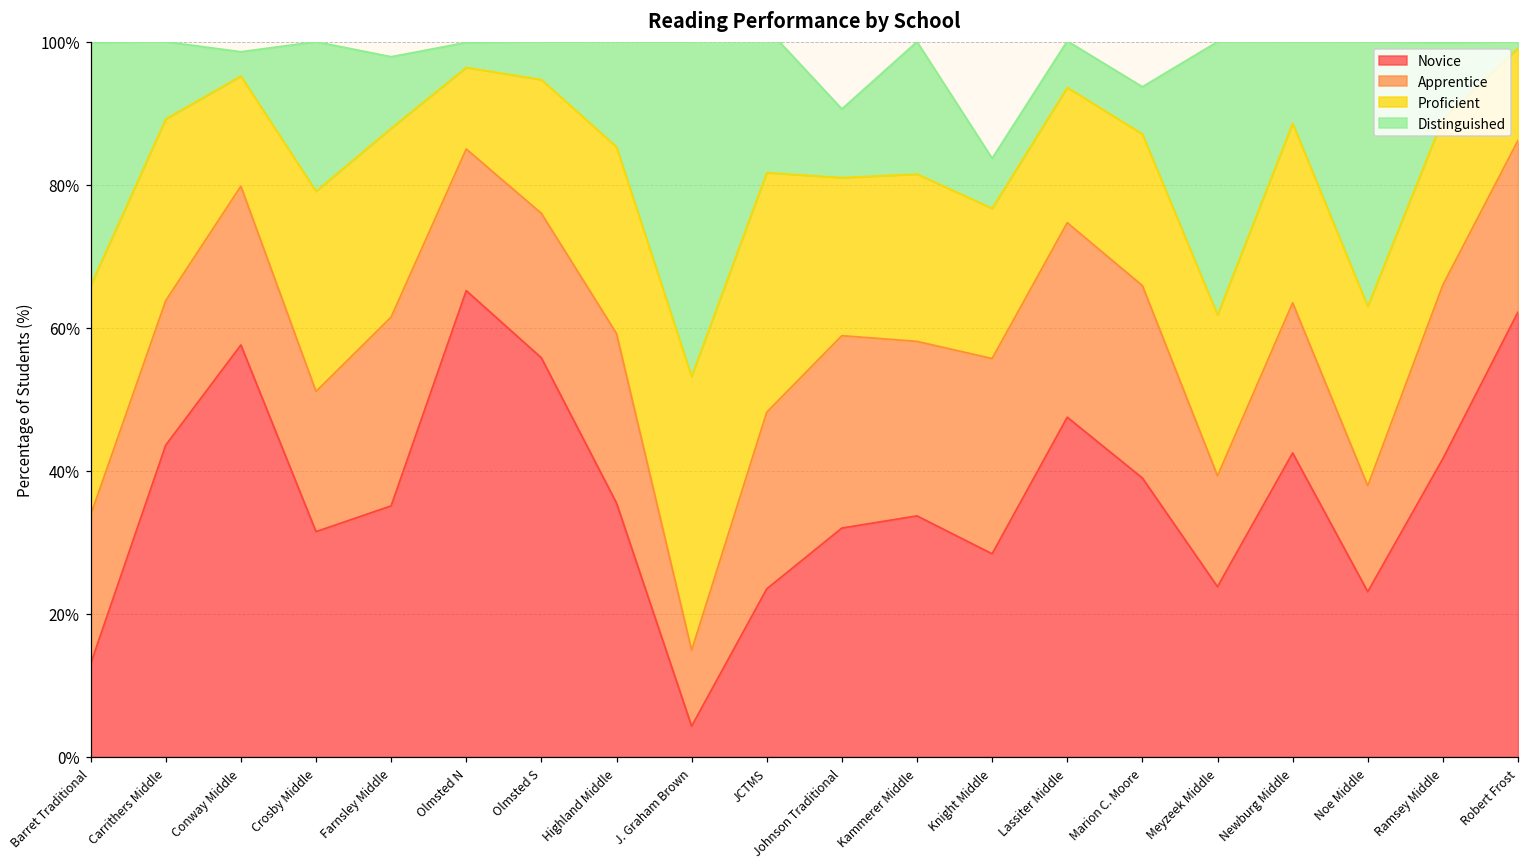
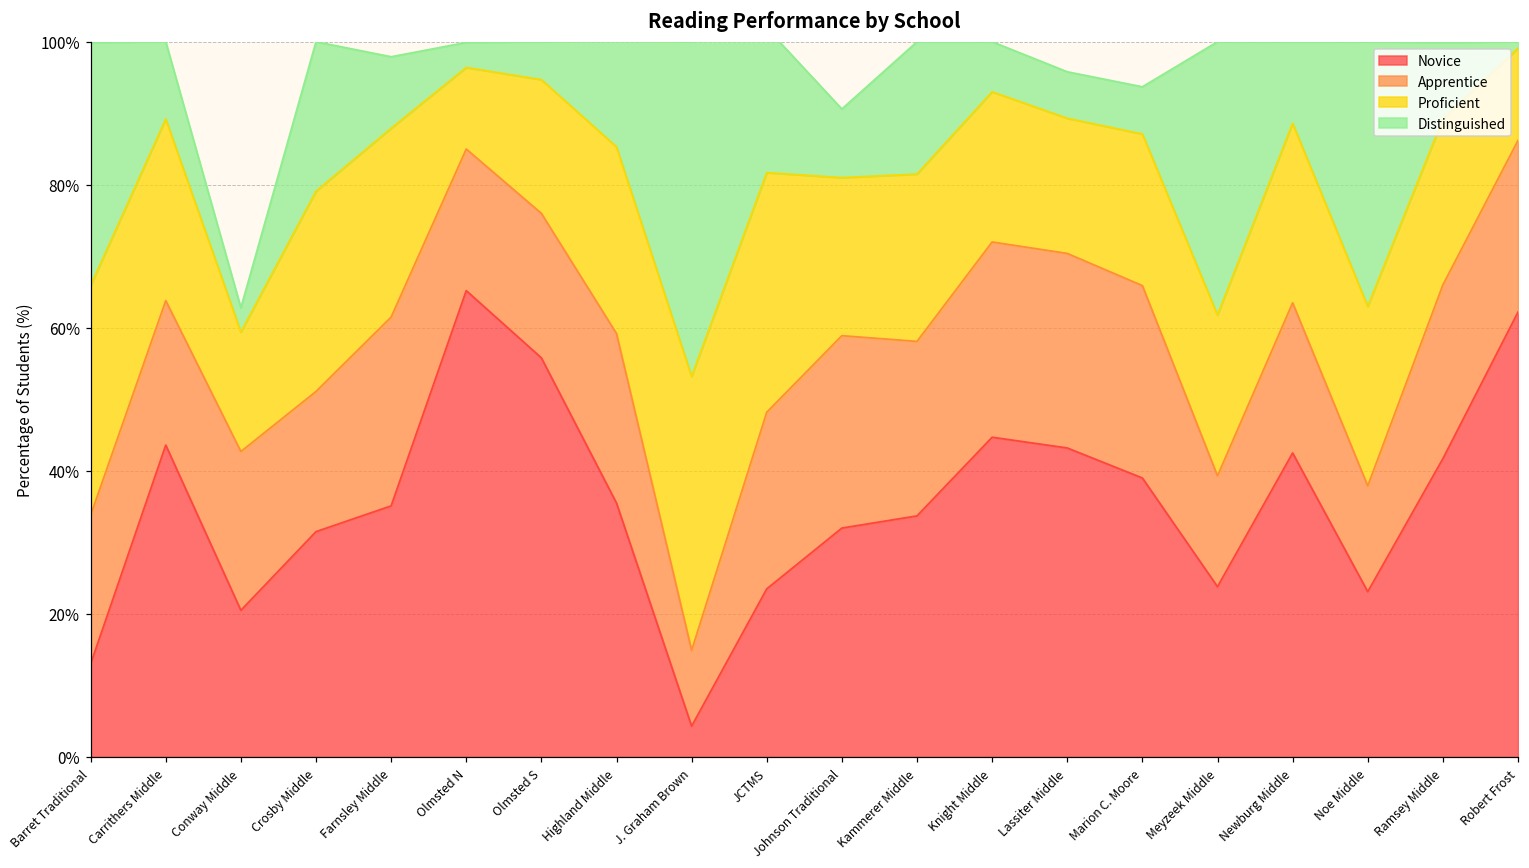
Novice, Conway Middle: 58% -> 21%
Proficient, Conway Middle: 15% -> 17%
Novice, Knight Middle: 28% -> 45%
Novice, Lassiter Middle: 48% -> 43%
